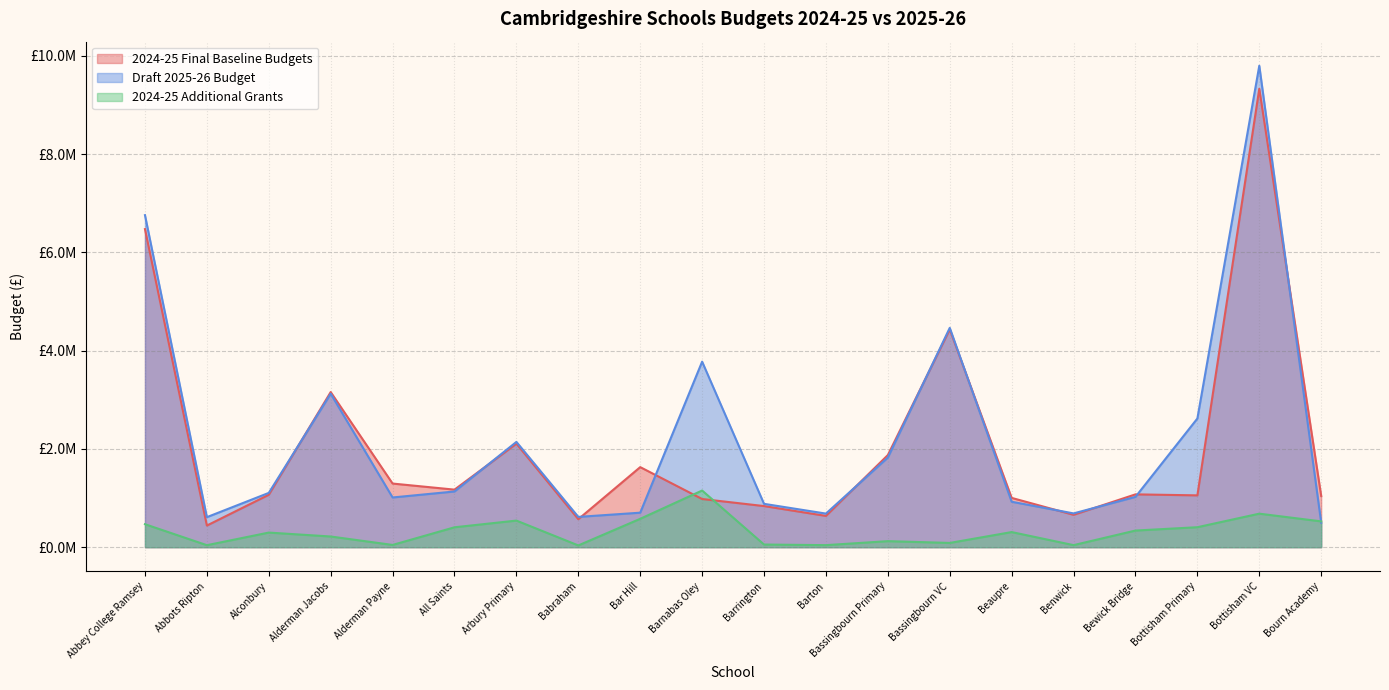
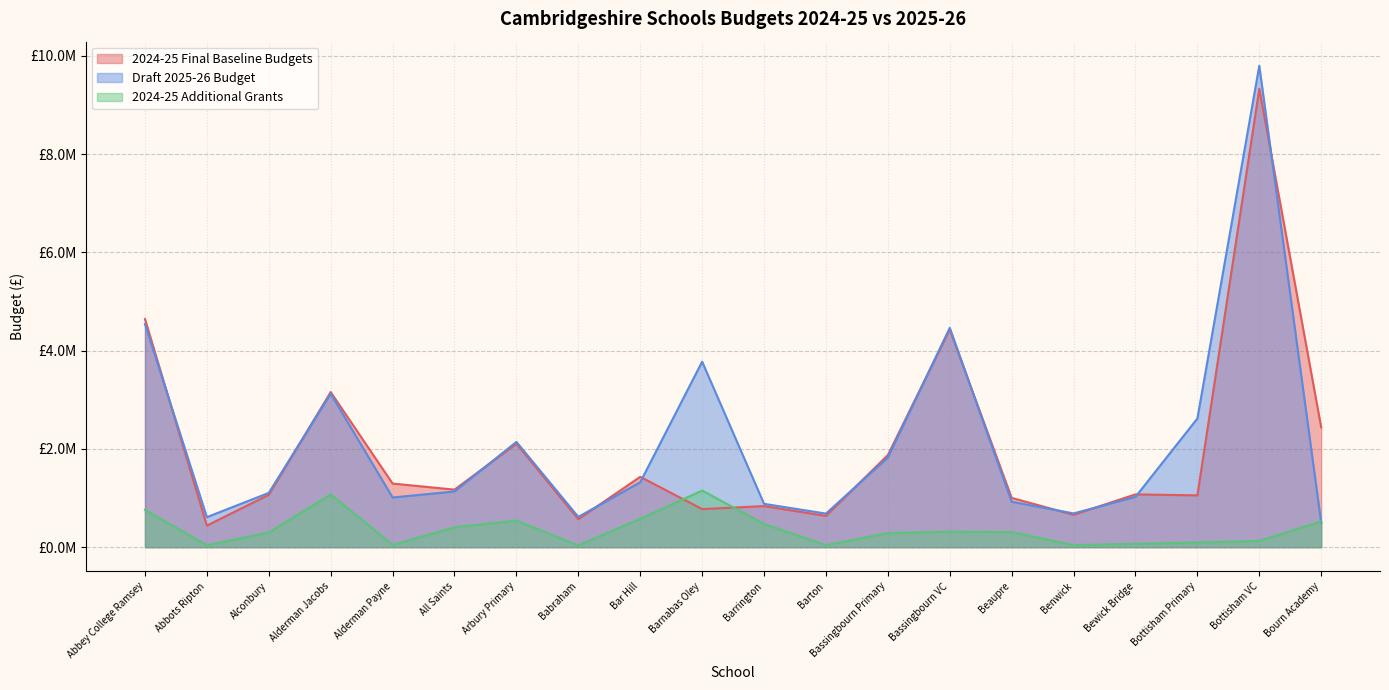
2024-25 Final Baseline Budgets, Abbey College Ramsey: £6500000 -> £4600000
Draft 2025-26 Budget, Abbey College Ramsey: £6800000 -> £4500000
2024-25 Additional Grants, Abbey College Ramsey: £500000 -> £800000
2024-25 Additional Grants, Alderman Jacobs: £200000 -> £1100000
2024-25 Final Baseline Budgets, Bar Hill: £1600000 -> £1400000
Draft 2025-26 Budget, Bar Hill: £700000 -> £1300000
2024-25 Final Baseline Budgets, Barnabas Oley: £1000000 -> £800000
2024-25 Additional Grants, Barrington: £100000 -> £500000
2024-25 Additional Grants, Bassingbourn Primary: £100000 -> £300000
2024-25 Additional Grants, Bassingbourn VC: £100000 -> £300000
2024-25 Additional Grants, Bewick Bridge: £300000 -> £100000
2024-25 Additional Grants, Bottisham Primary: £400000 -> £100000
2024-25 Additional Grants, Bottisham VC: £700000 -> £100000
2024-25 Final Baseline Budgets, Bourn Academy: £1000000 -> £2400000
